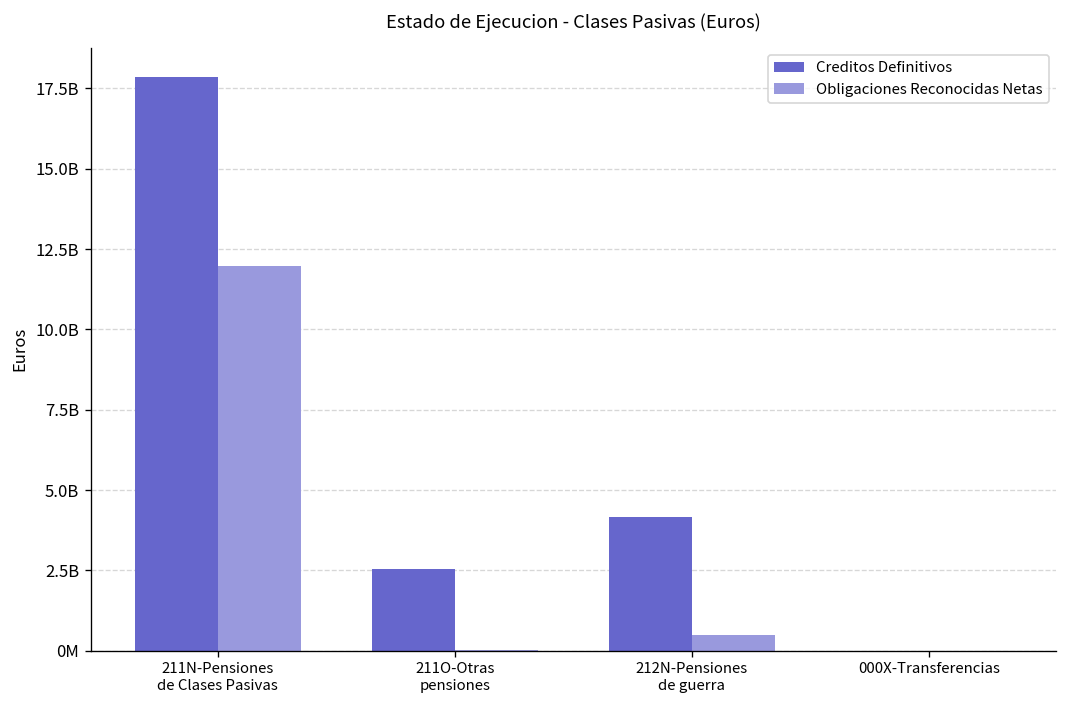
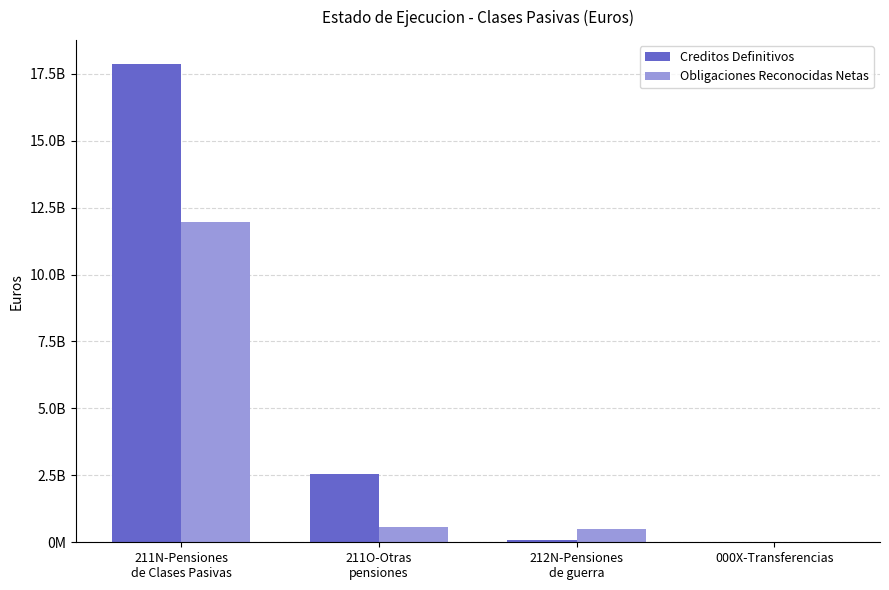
Obligaciones Reconocidas Netas, 211O-Otras pensiones: 0 -> 600000000
Creditos Definitivos, 212N-Pensiones de guerra: 4100000000 -> 100000000
